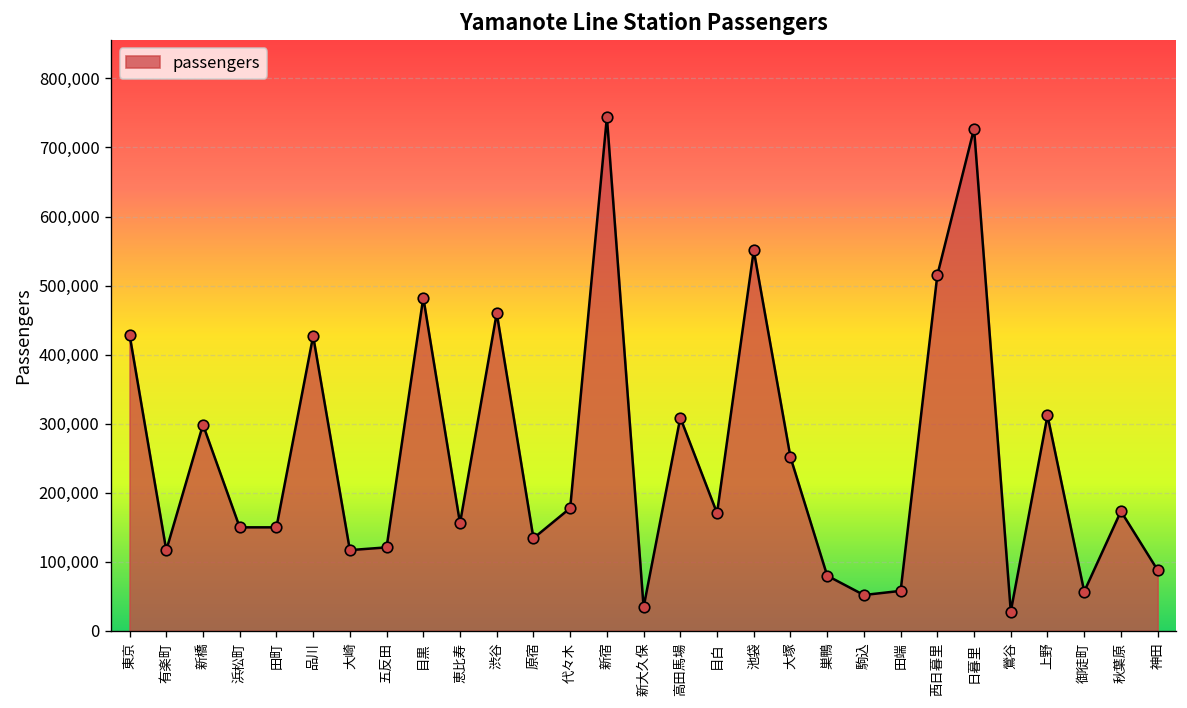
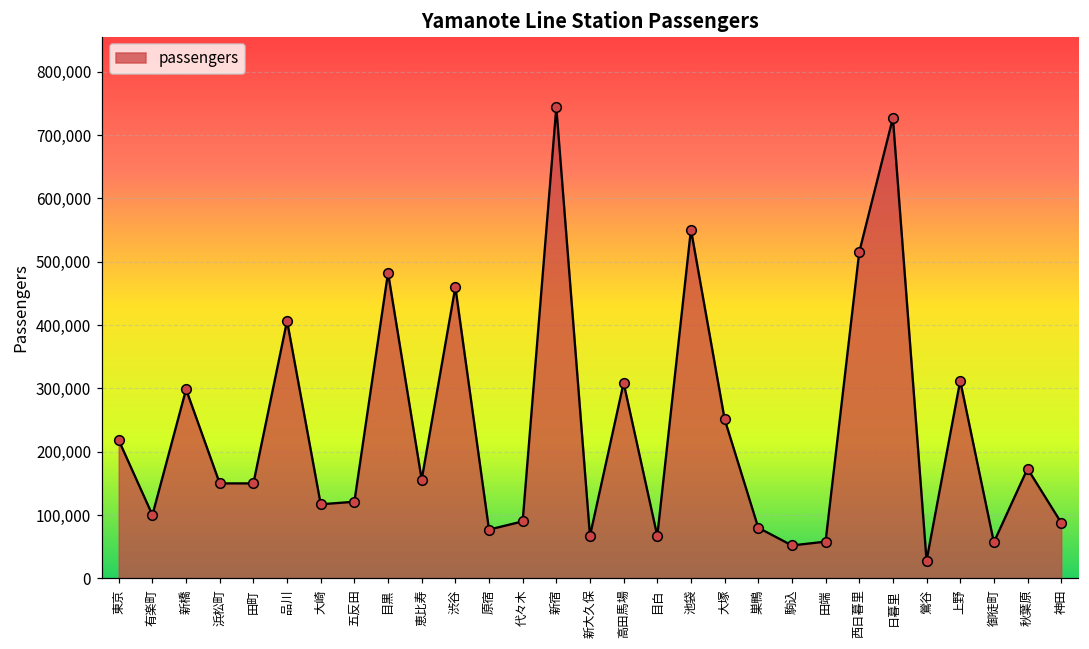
東京: 430,000 -> 220,000
有楽町: 120,000 -> 100,000
品川: 430,000 -> 410,000
原宿: 130,000 -> 80,000
代々木: 180,000 -> 90,000
新大久保: 30,000 -> 70,000
目白: 170,000 -> 70,000
